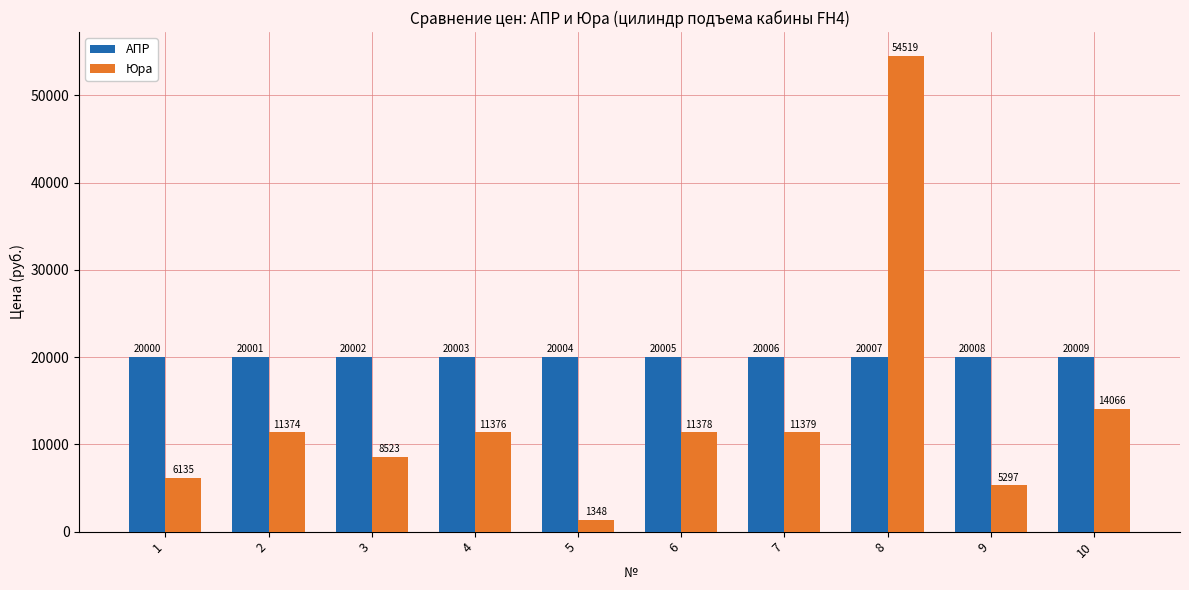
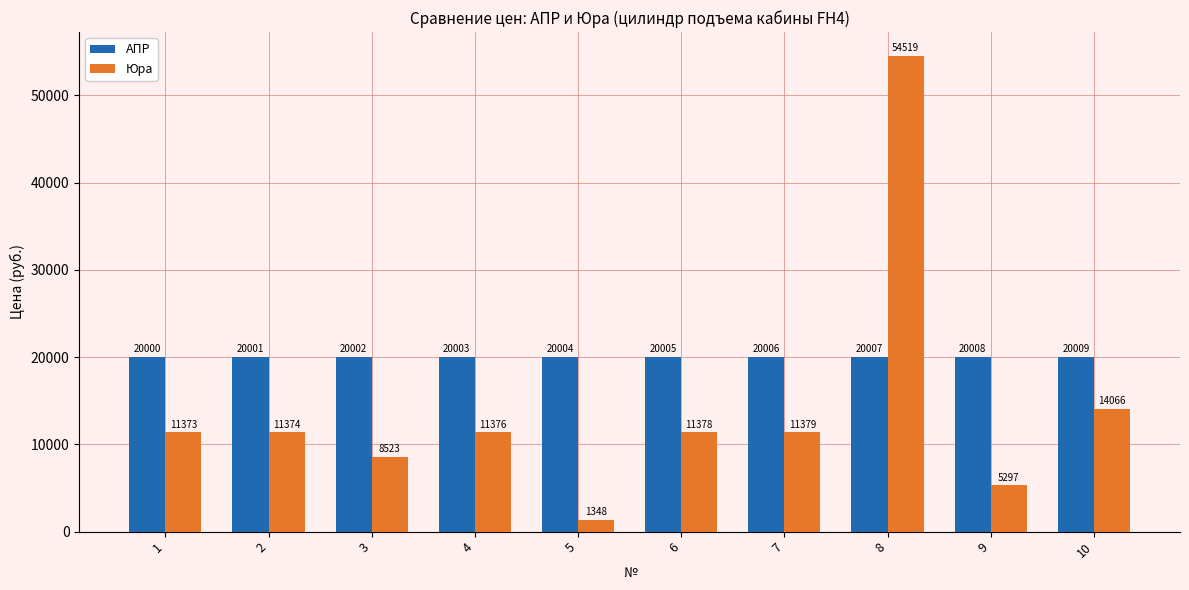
Юра, 1: 6135 -> 11373
